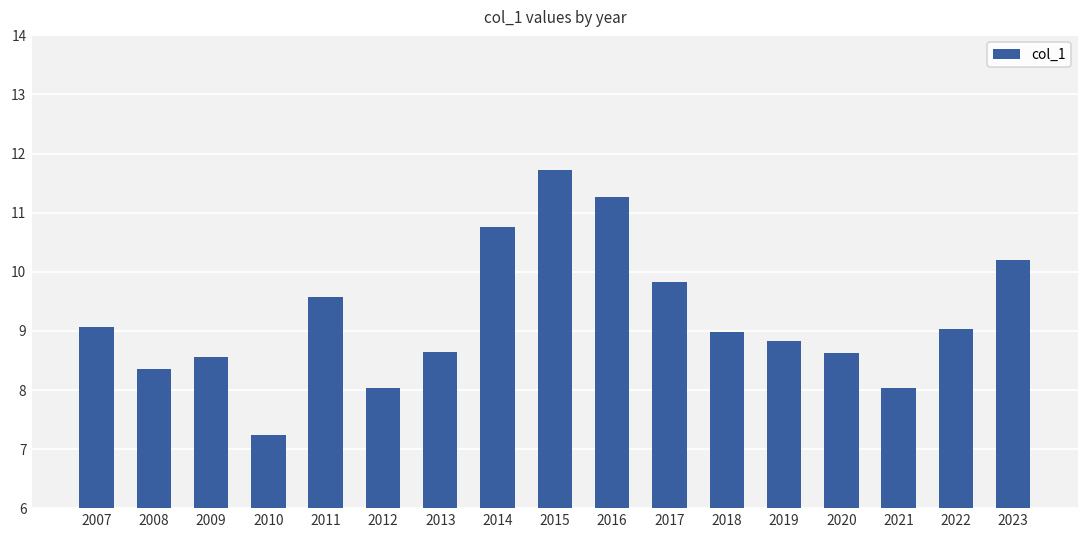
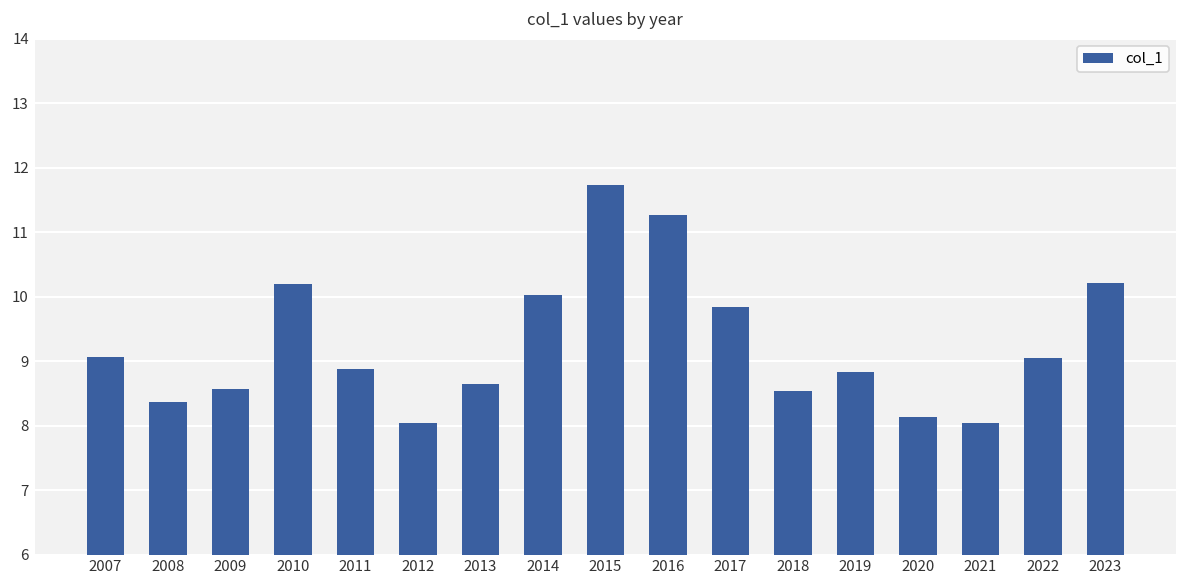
2010: 7.2 -> 10.2
2011: 9.6 -> 8.9
2014: 10.8 -> 10.0
2018: 9.0 -> 8.5
2020: 8.6 -> 8.1
